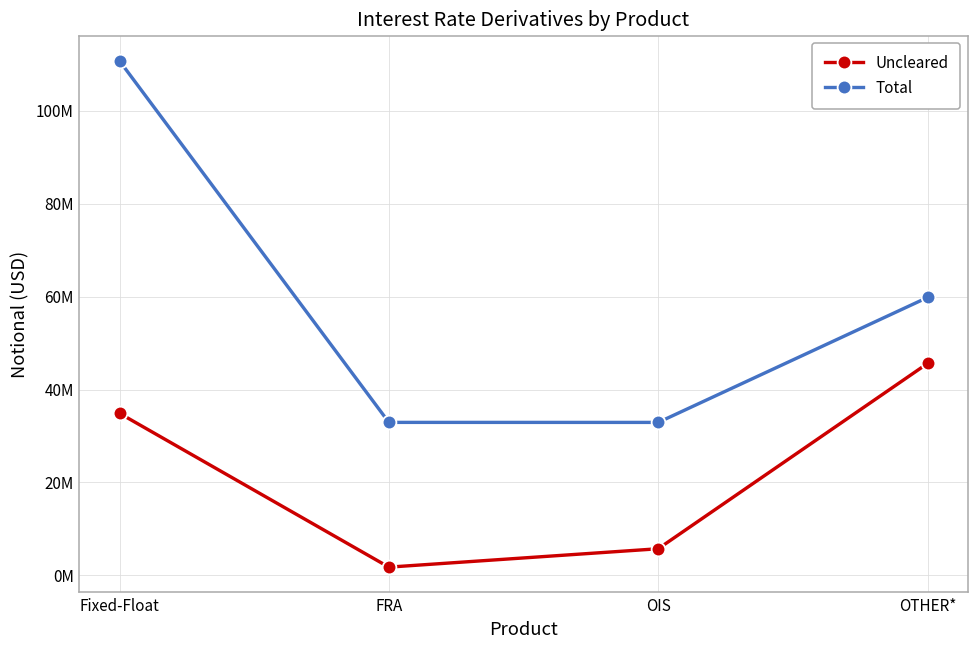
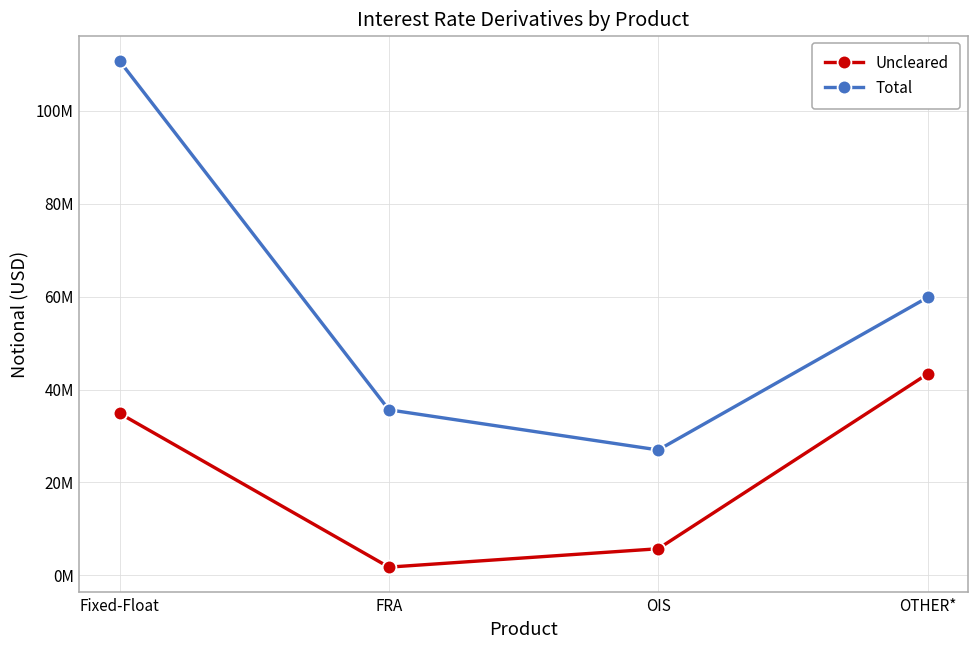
Total, FRA: 33000000 -> 36000000
Total, OIS: 33000000 -> 27000000
Uncleared, OTHER*: 46000000 -> 43000000
